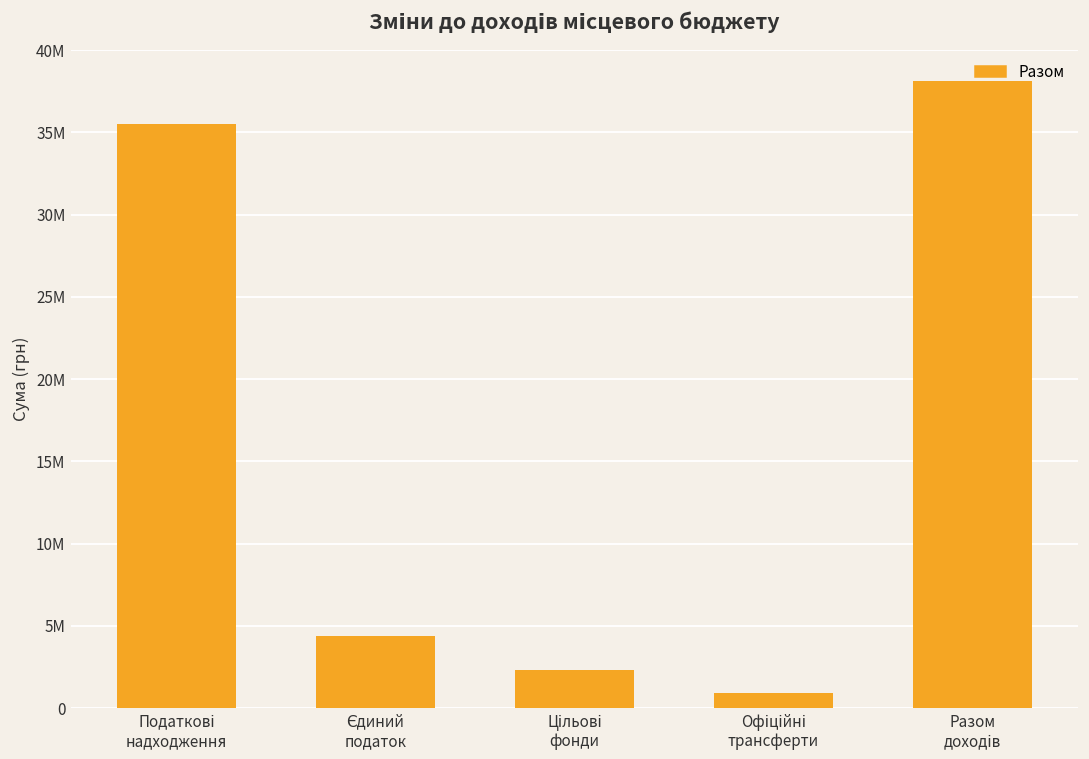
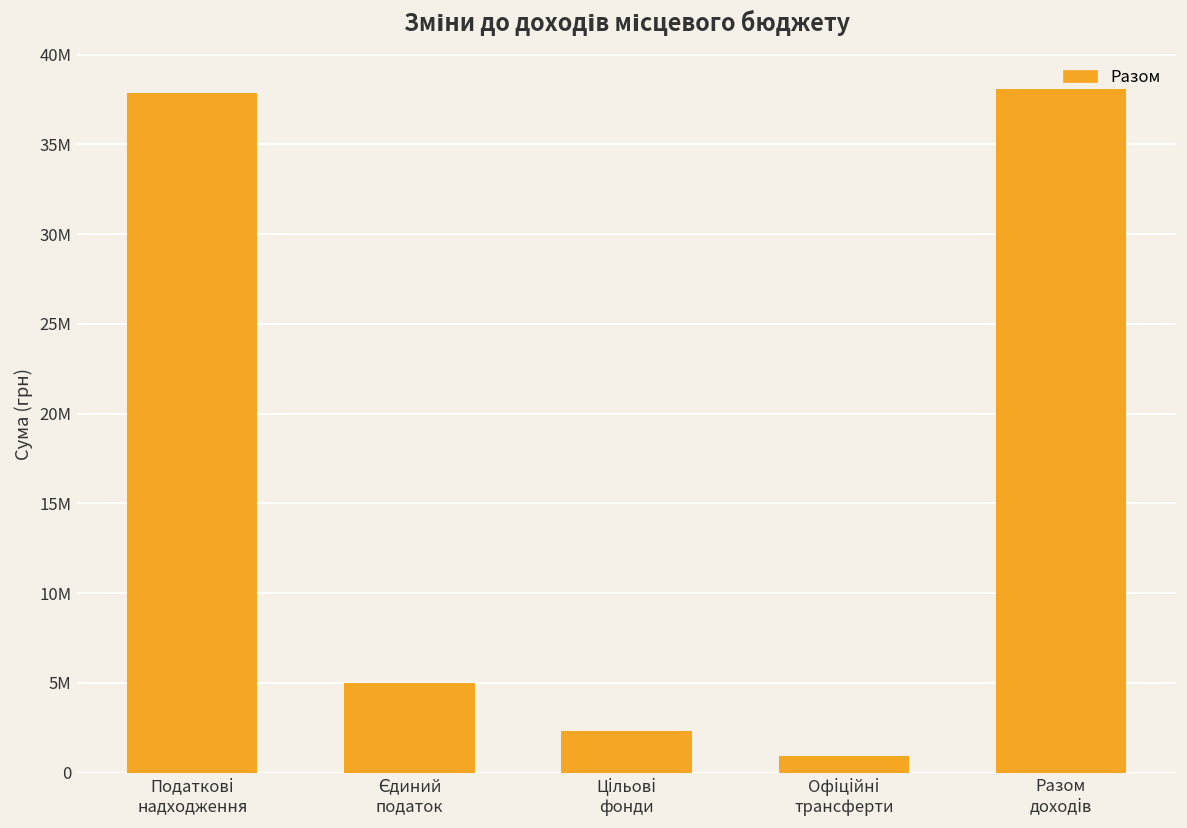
Податкові надходження: 35500000 -> 37900000
Єдиний податок: 4400000 -> 5000000
